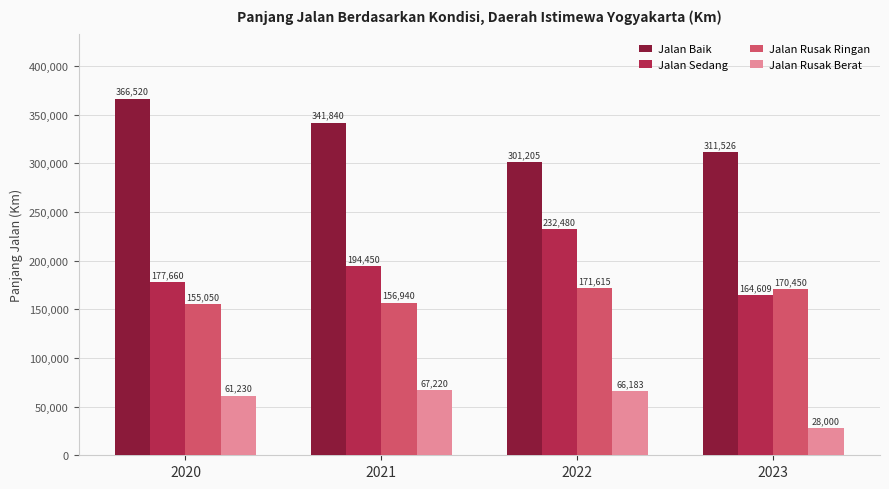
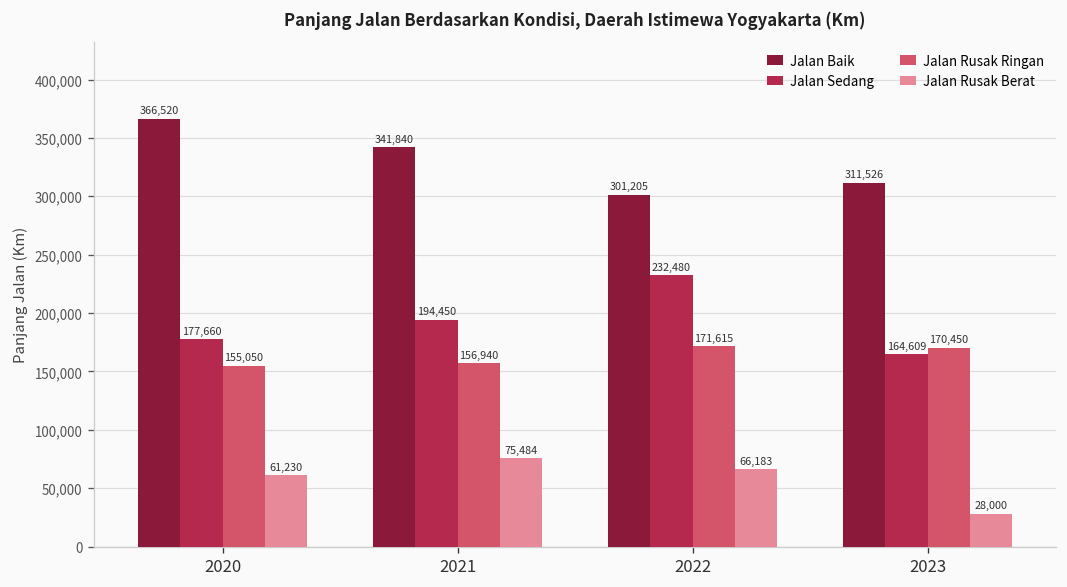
Jalan Rusak Berat, 2021: 67,220 -> 75,484
